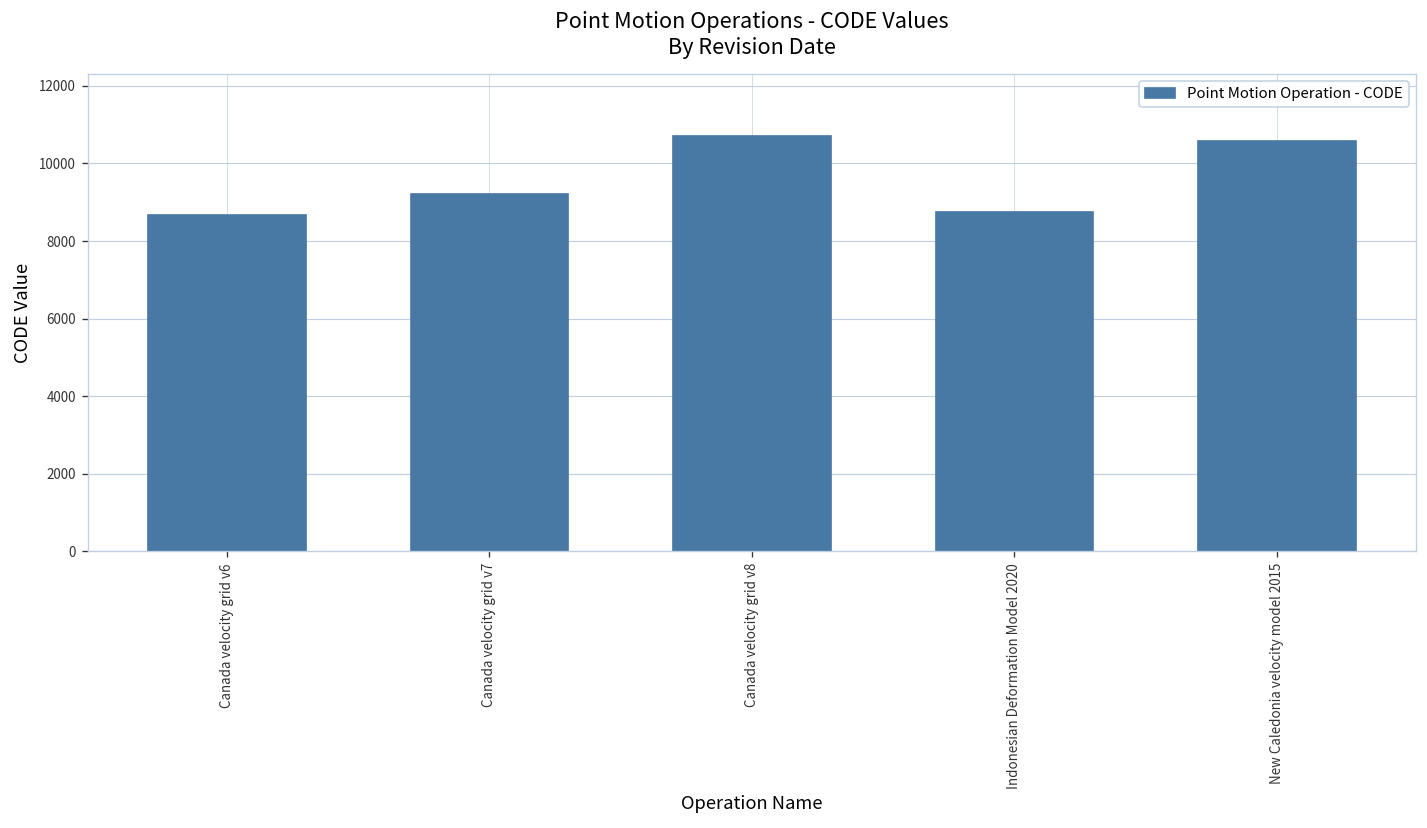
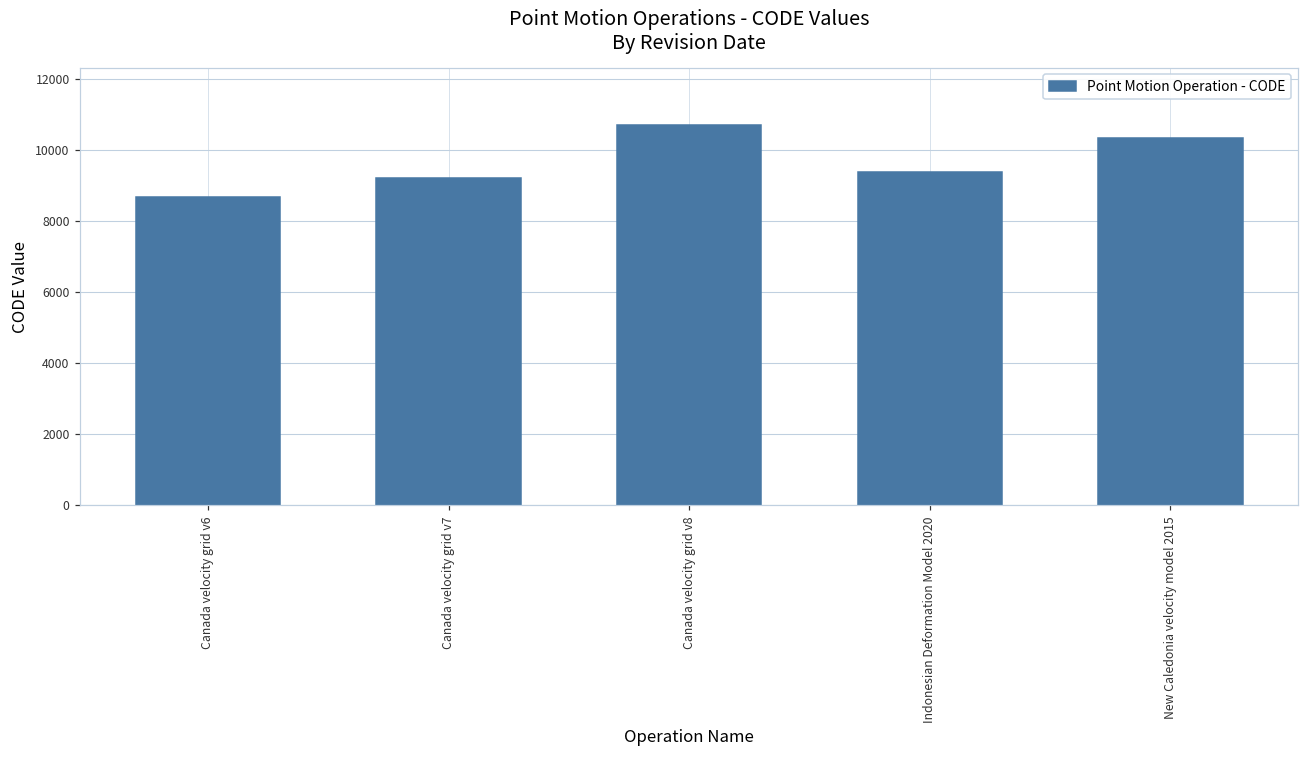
Indonesian Deformation Model 2020: 8700 -> 9400
New Caledonia velocity model 2015: 10600 -> 10300
